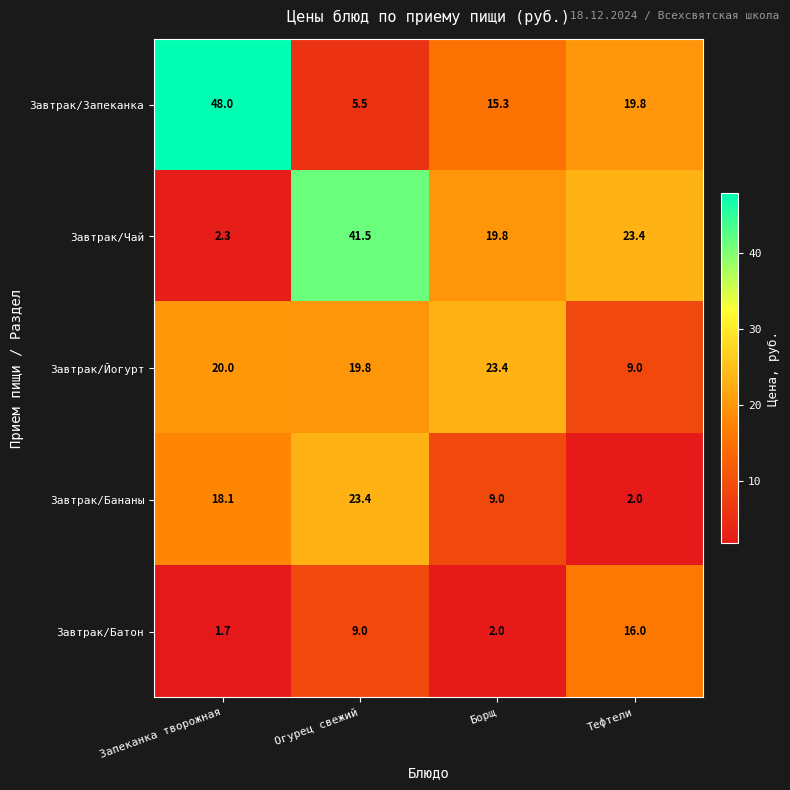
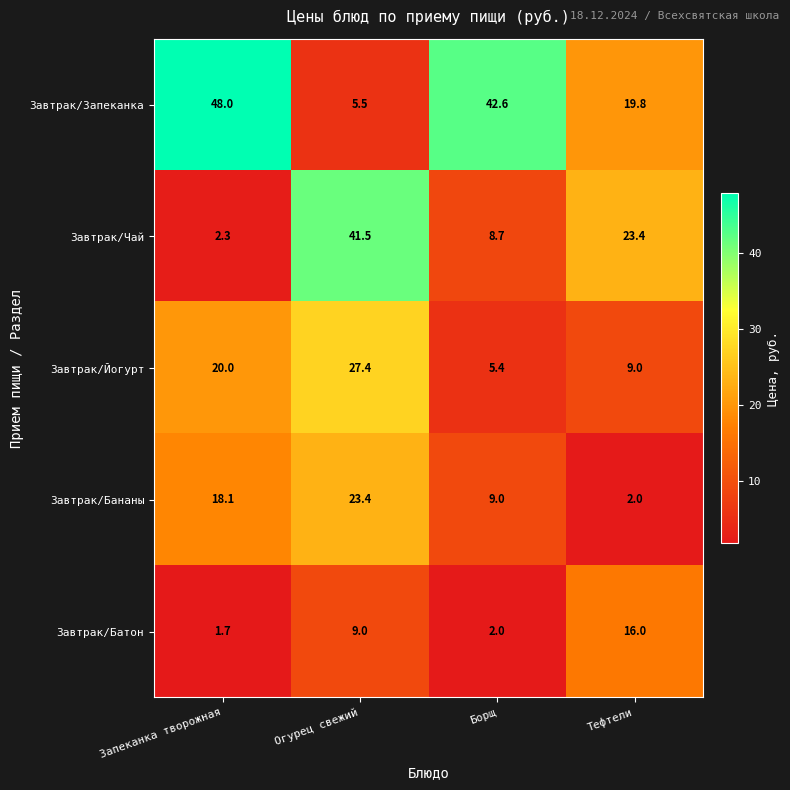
Завтрак/Запеканка, Борщ: 15.3 -> 42.6
Завтрак/Чай, Борщ: 19.8 -> 8.7
Завтрак/Йогурт, Огурец свежий: 19.8 -> 27.4
Завтрак/Йогурт, Борщ: 23.4 -> 5.4
